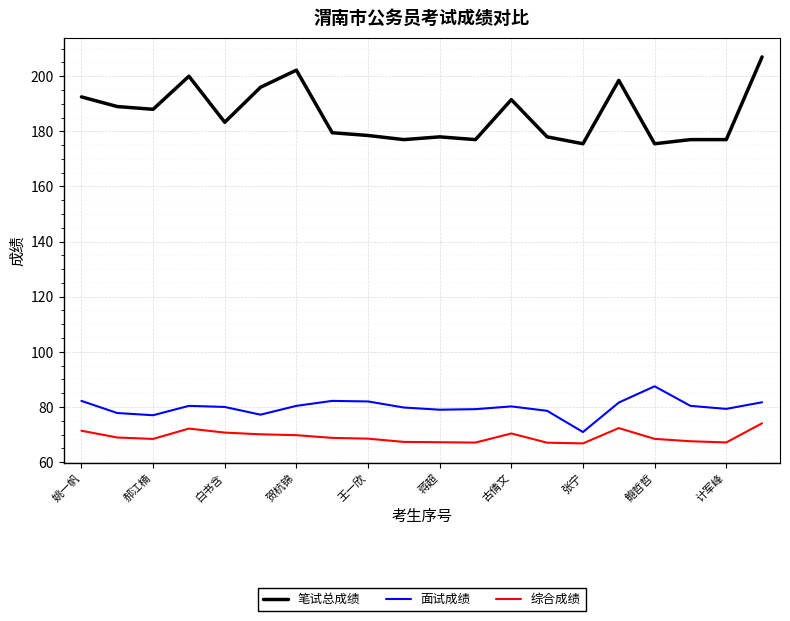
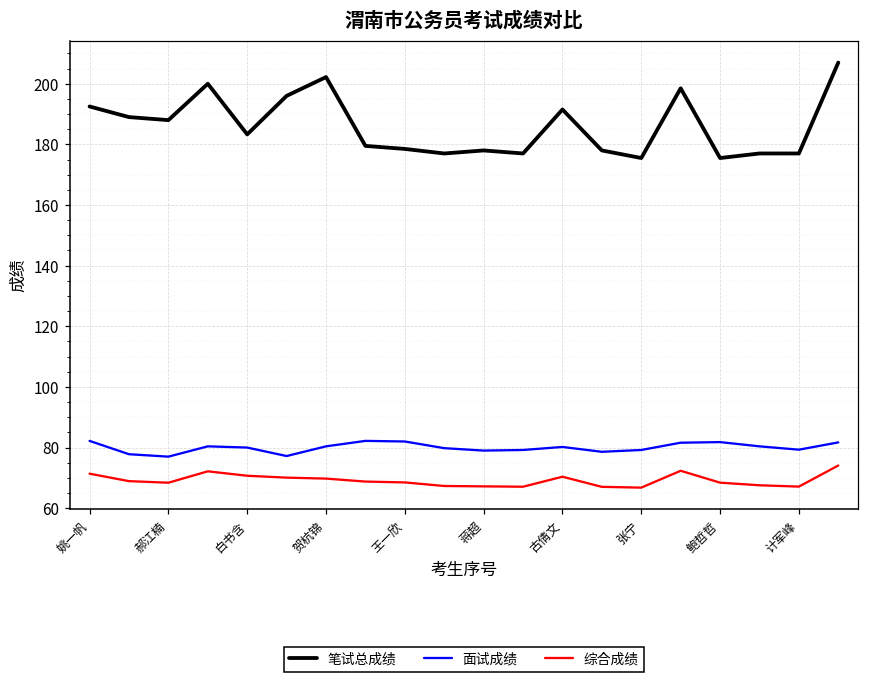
面试成绩, 张宁: 71 -> 79
面试成绩, 鲍哲哲: 88 -> 82
